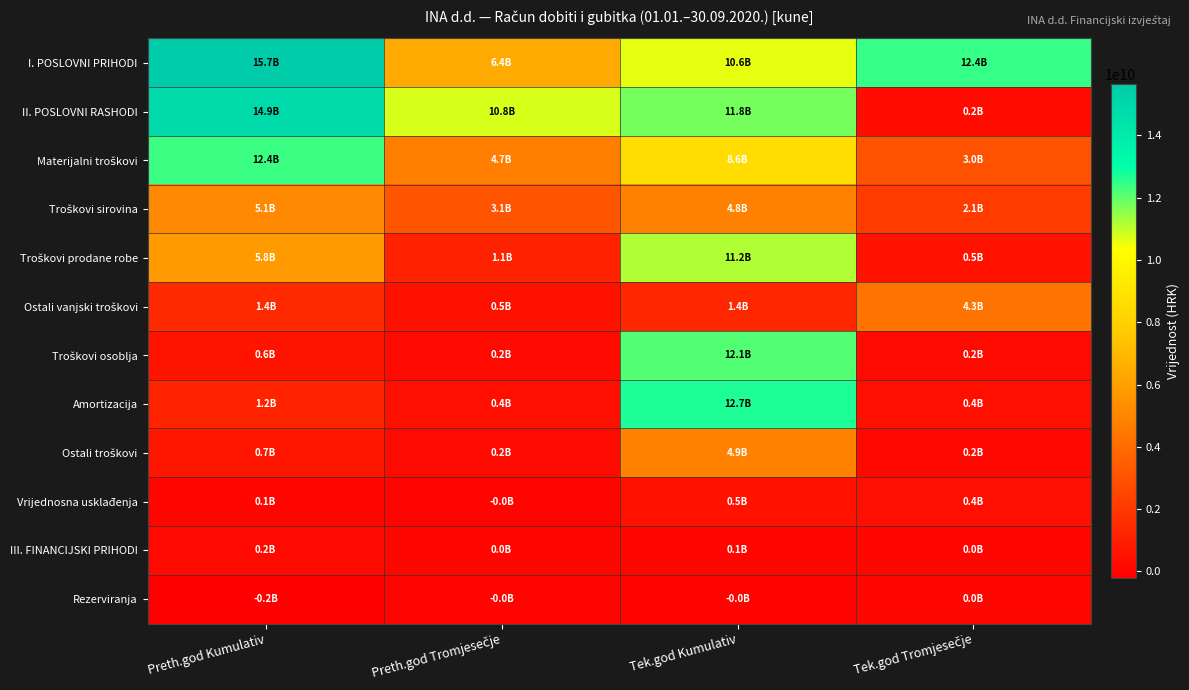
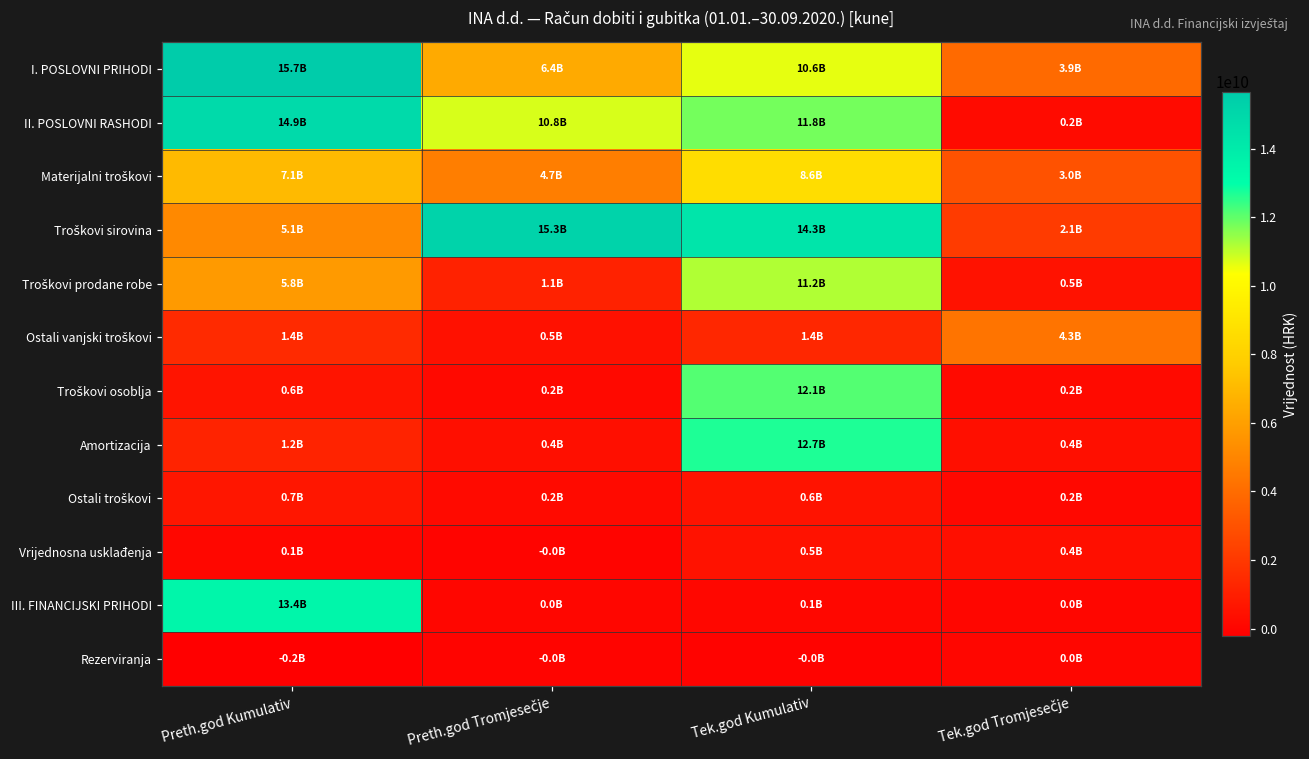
I. POSLOVNI PRIHODI, Tek.god Tromjesečje: 12.4B -> 3.9B
Materijalni troškovi, Preth.god Kumulativ: 12.4B -> 7.1B
Troškovi sirovina, Preth.god Tromjesečje: 3.1B -> 15.3B
Troškovi sirovina, Tek.god Kumulativ: 4.8B -> 14.3B
Ostali troškovi, Tek.god Kumulativ: 4.9B -> 0.6B
III. FINANCIJSKI PRIHODI, Preth.god Kumulativ: 0.2B -> 13.4B
